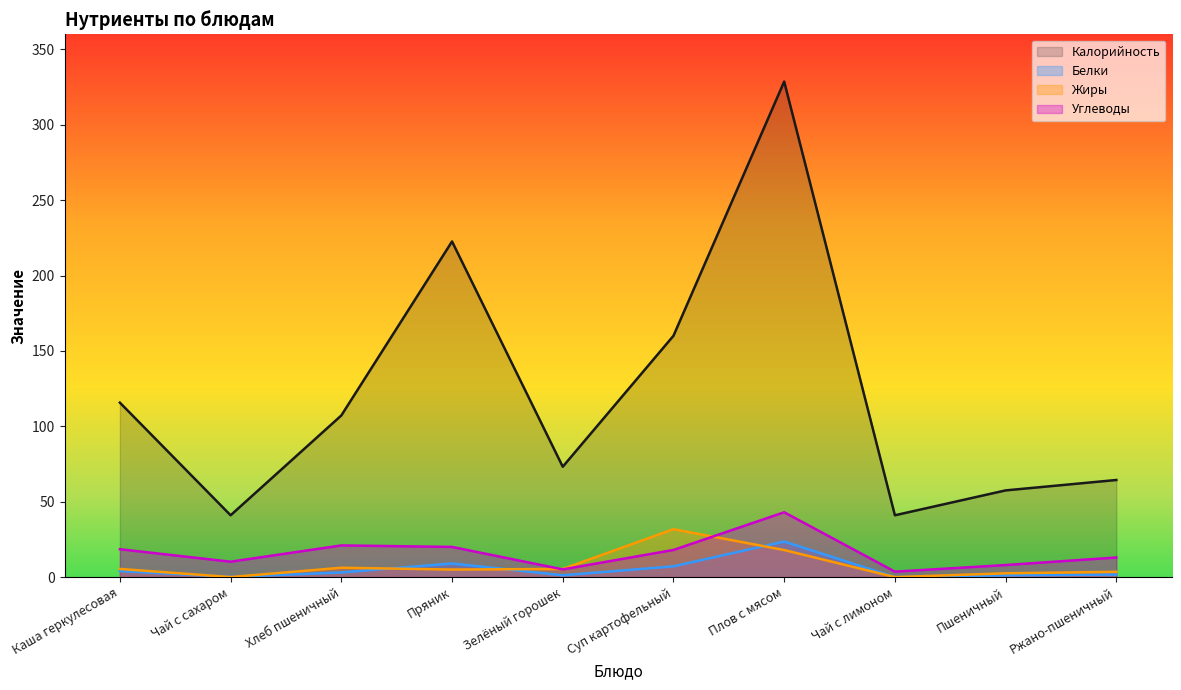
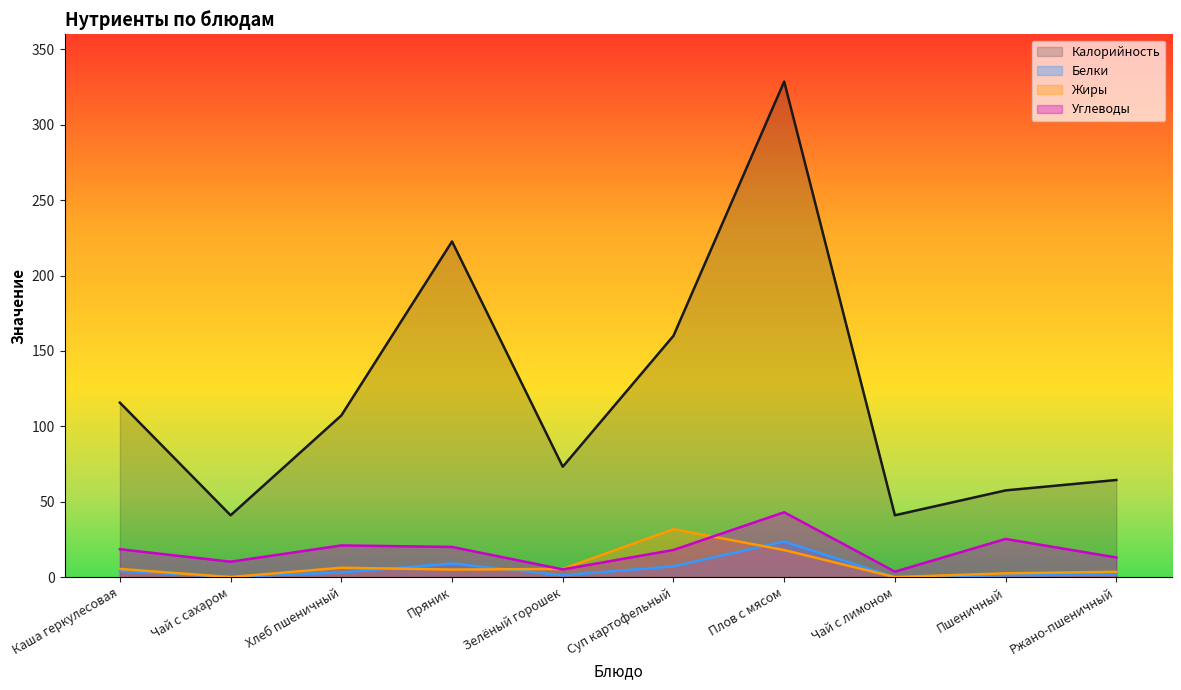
Углеводы, Пшеничный: 8 -> 25
